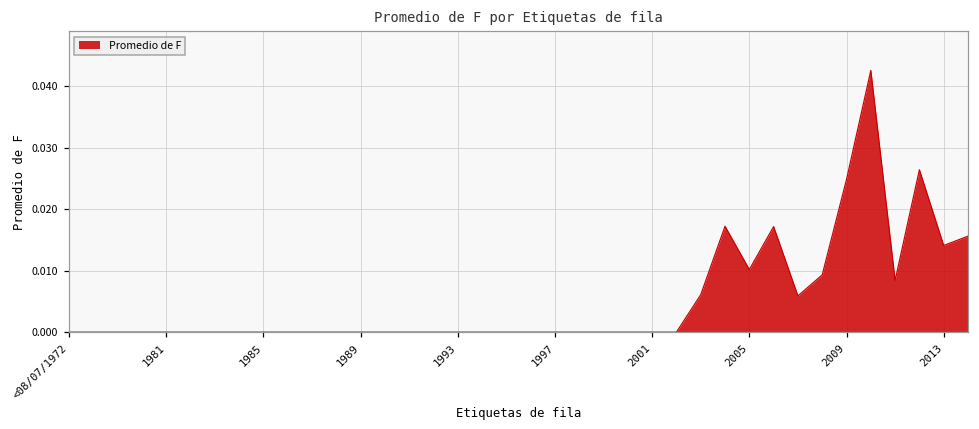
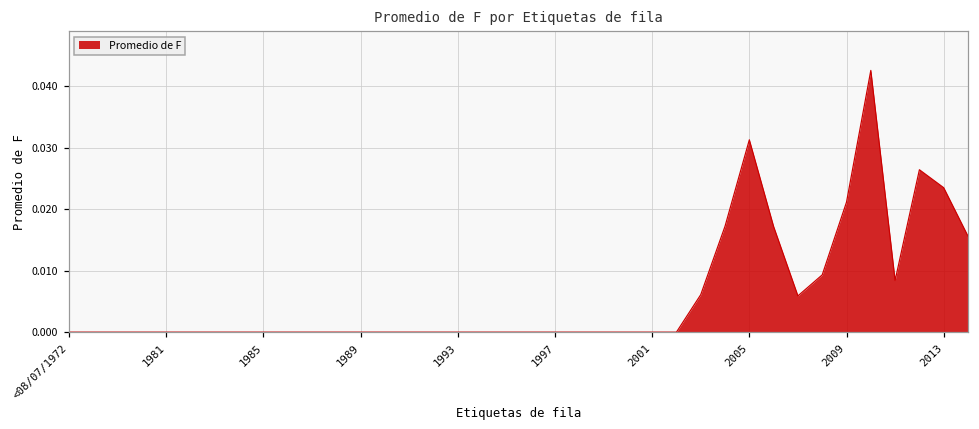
2005: 0.010 -> 0.031
2009: 0.025 -> 0.021
2013: 0.014 -> 0.024
